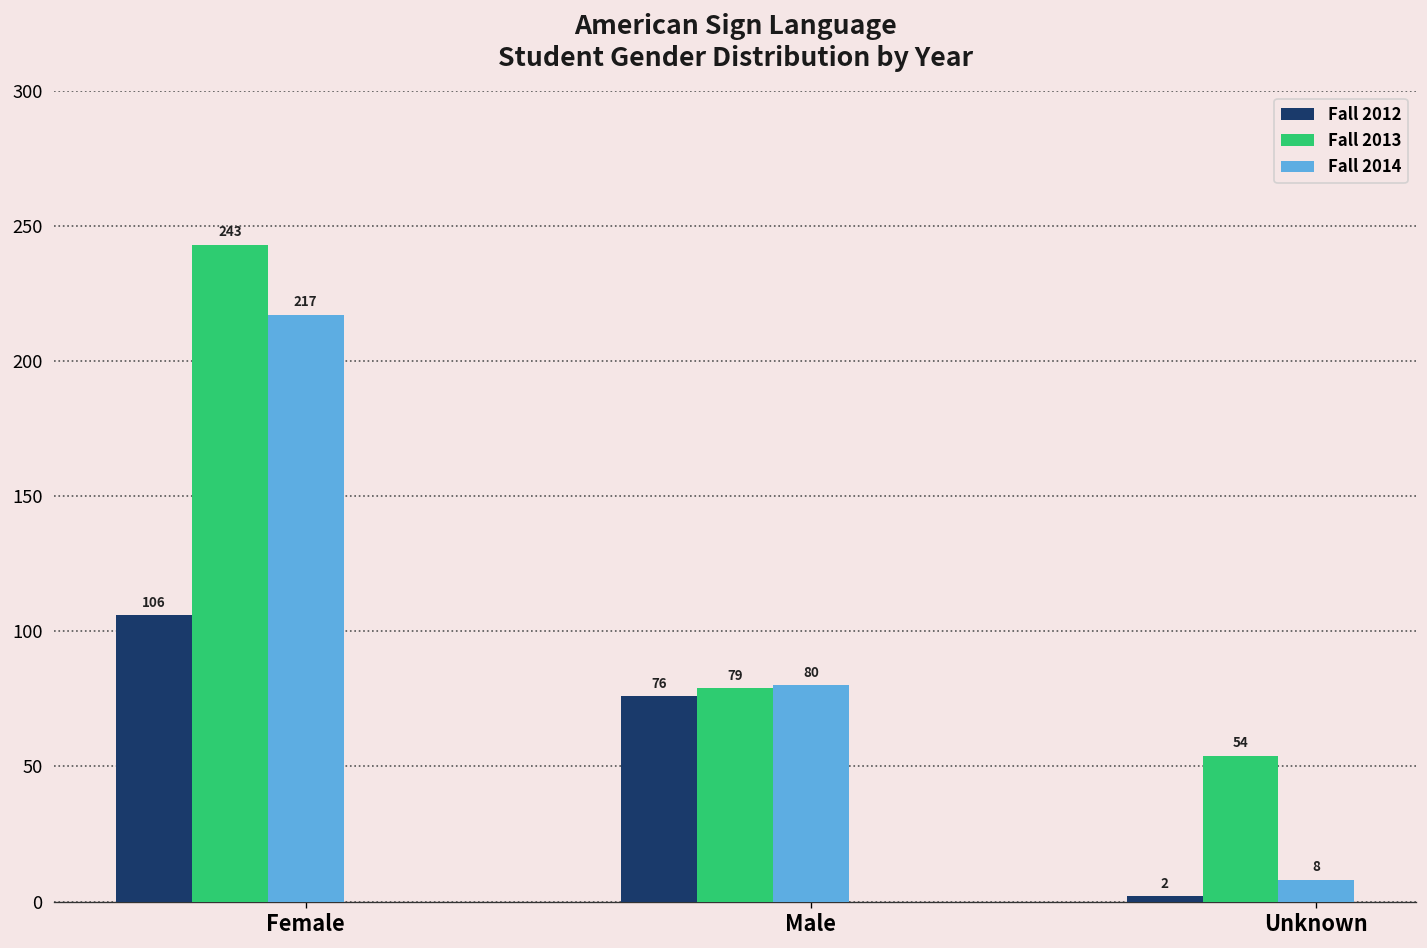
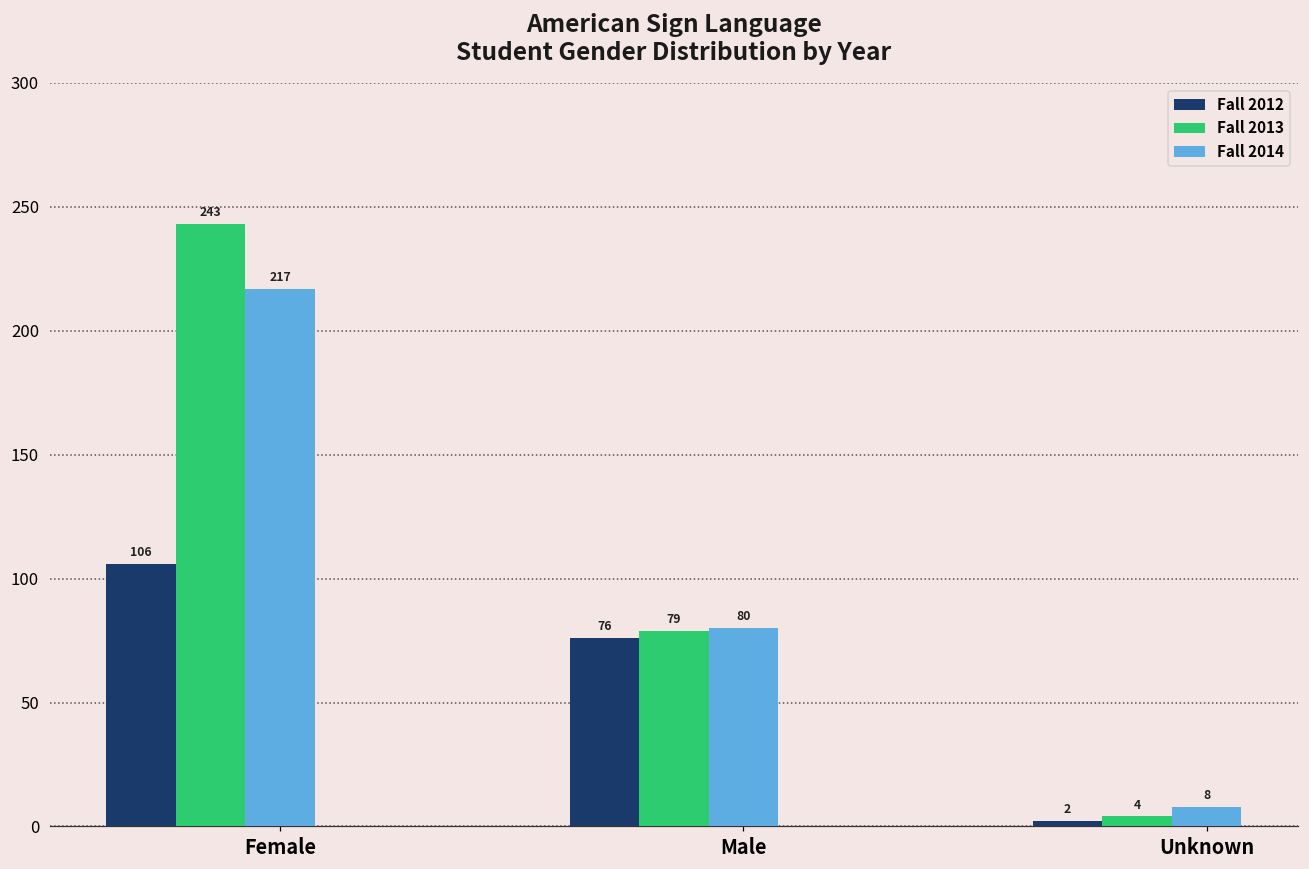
Fall 2013, Unknown: 54 -> 4
